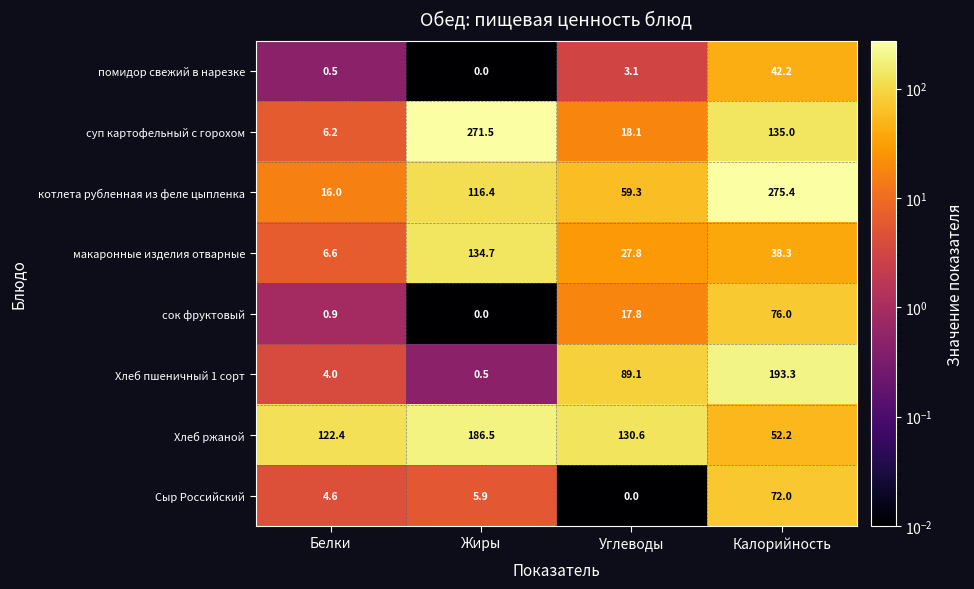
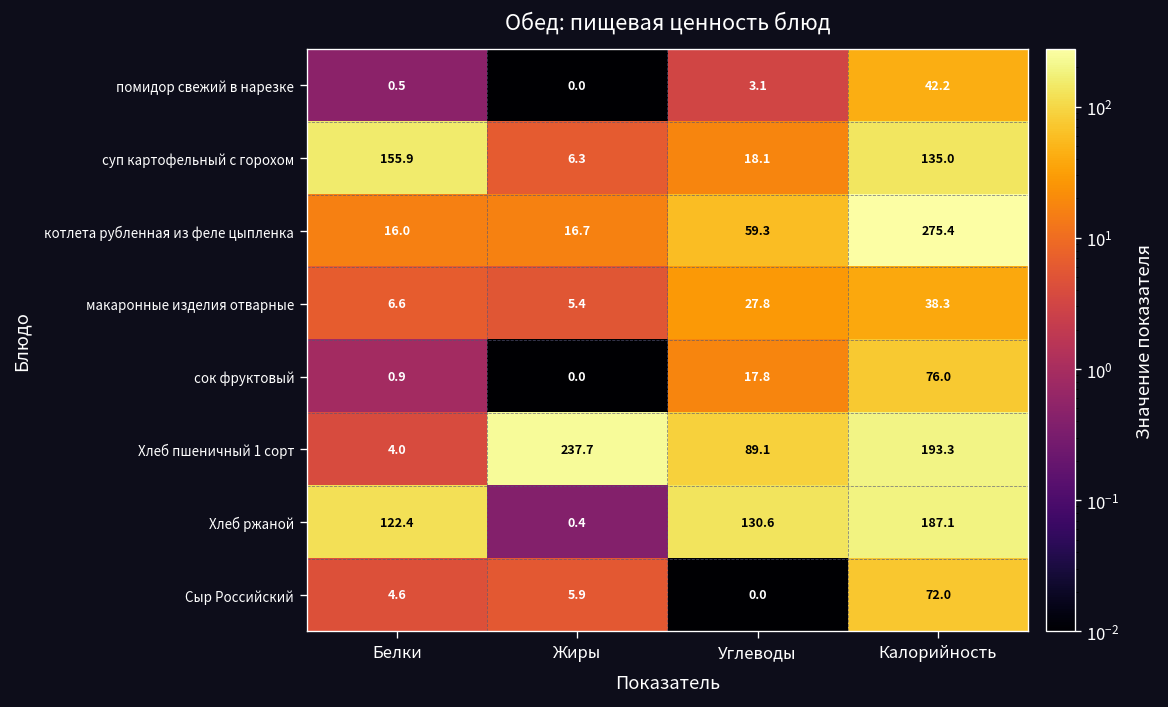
суп картофельный с горохом, Белки: 6.2 -> 155.9
суп картофельный с горохом, Жиры: 271.5 -> 6.3
котлета рубленная из феле цыпленка, Жиры: 116.4 -> 16.7
макаронные изделия отварные, Жиры: 134.7 -> 5.4
Хлеб пшеничный 1 сорт, Жиры: 0.5 -> 237.7
Хлеб ржаной, Жиры: 186.5 -> 0.4
Хлеб ржаной, Калорийность: 52.2 -> 187.1
